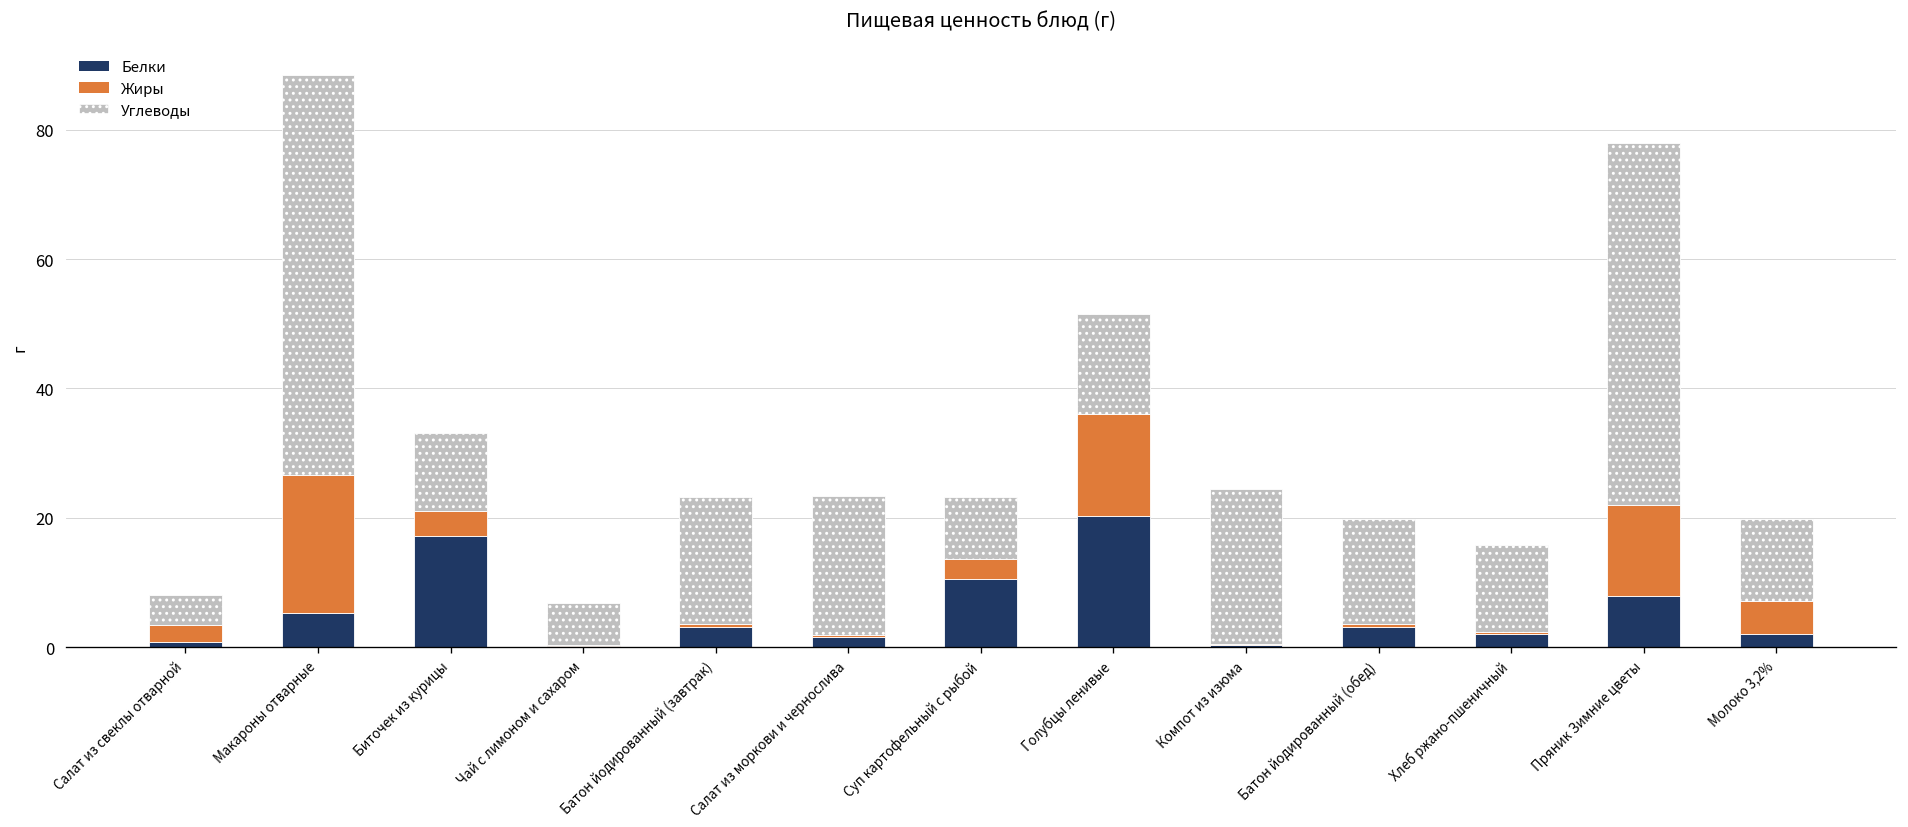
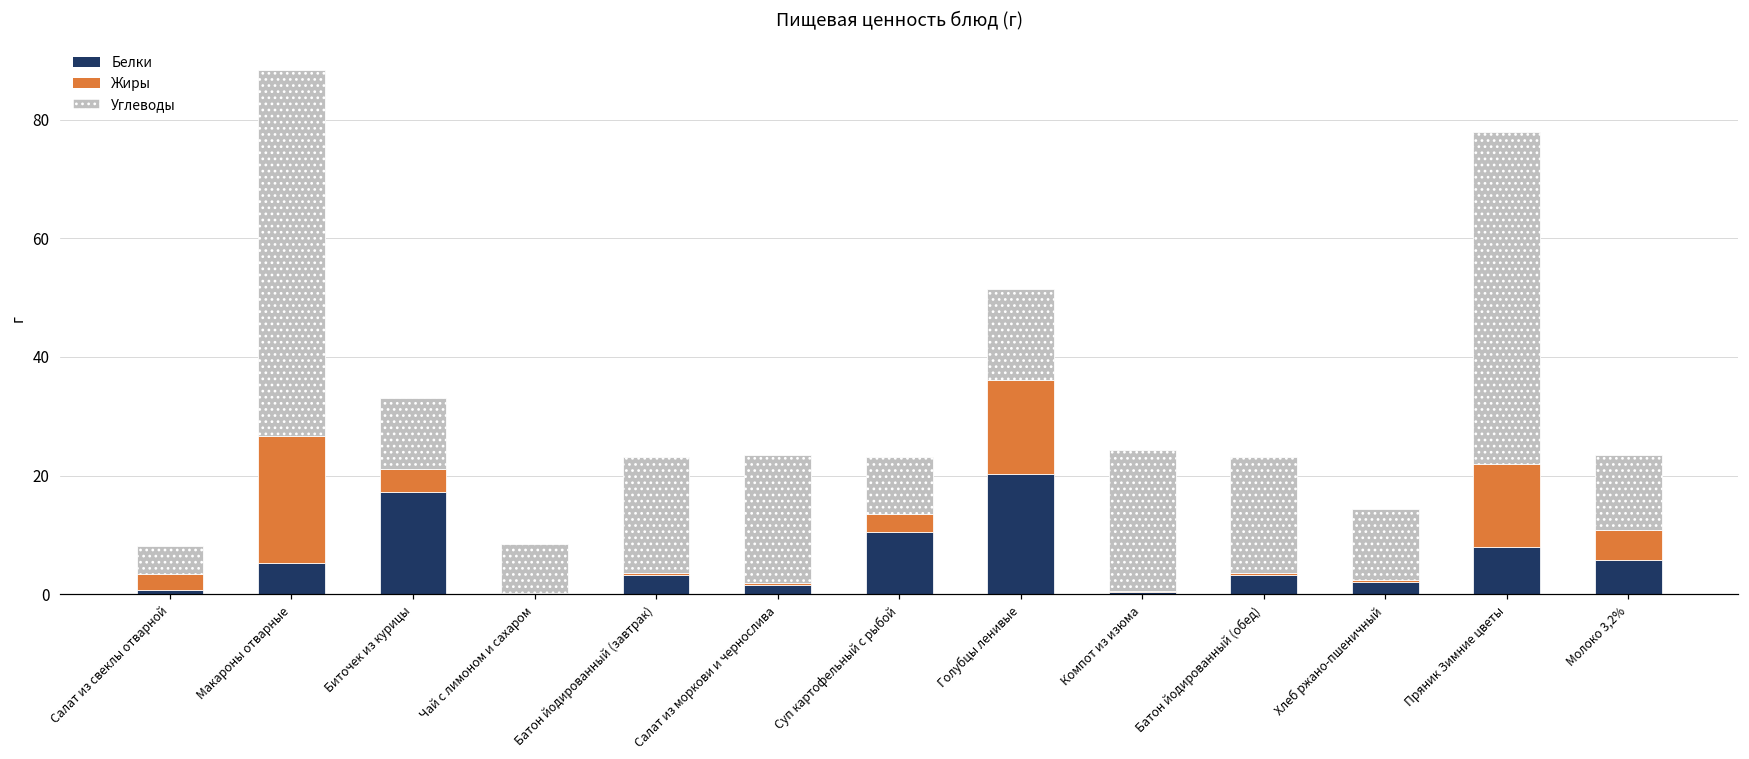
Углеводы, Чай с лимоном и сахаром: 7 -> 8
Углеводы, Батон йодированный (обед): 16 -> 20
Углеводы, Хлеб ржано-пшеничный: 13 -> 12
Белки, Молоко 3,2%: 2 -> 6
